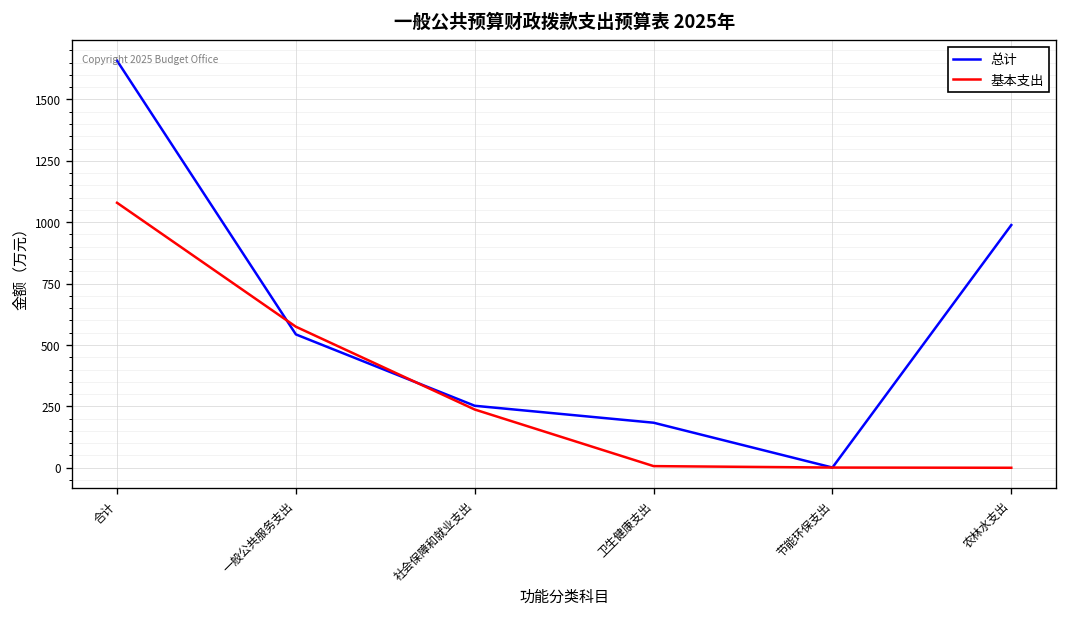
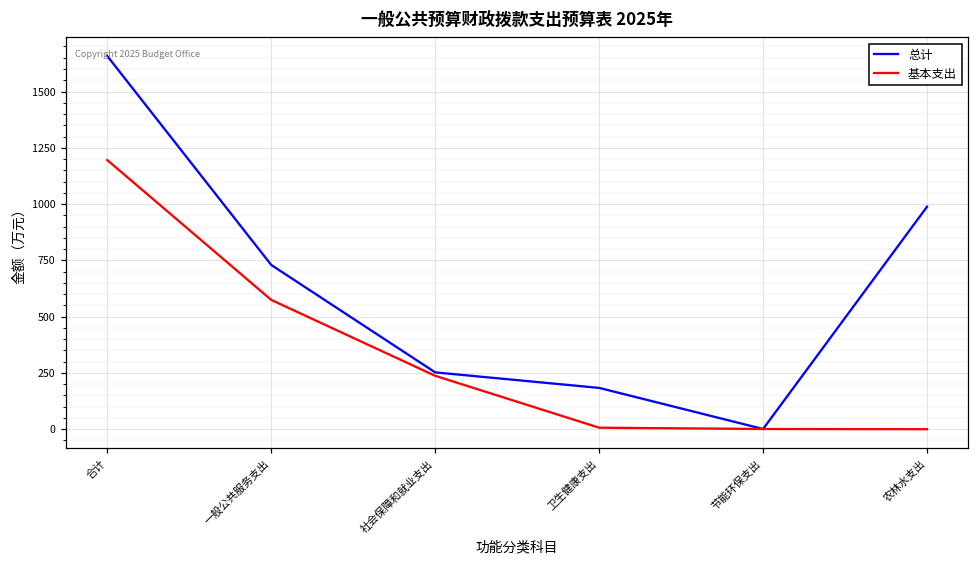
基本支出, 合计: 1080 -> 1200
总计, 一般公共服务支出: 540 -> 730
